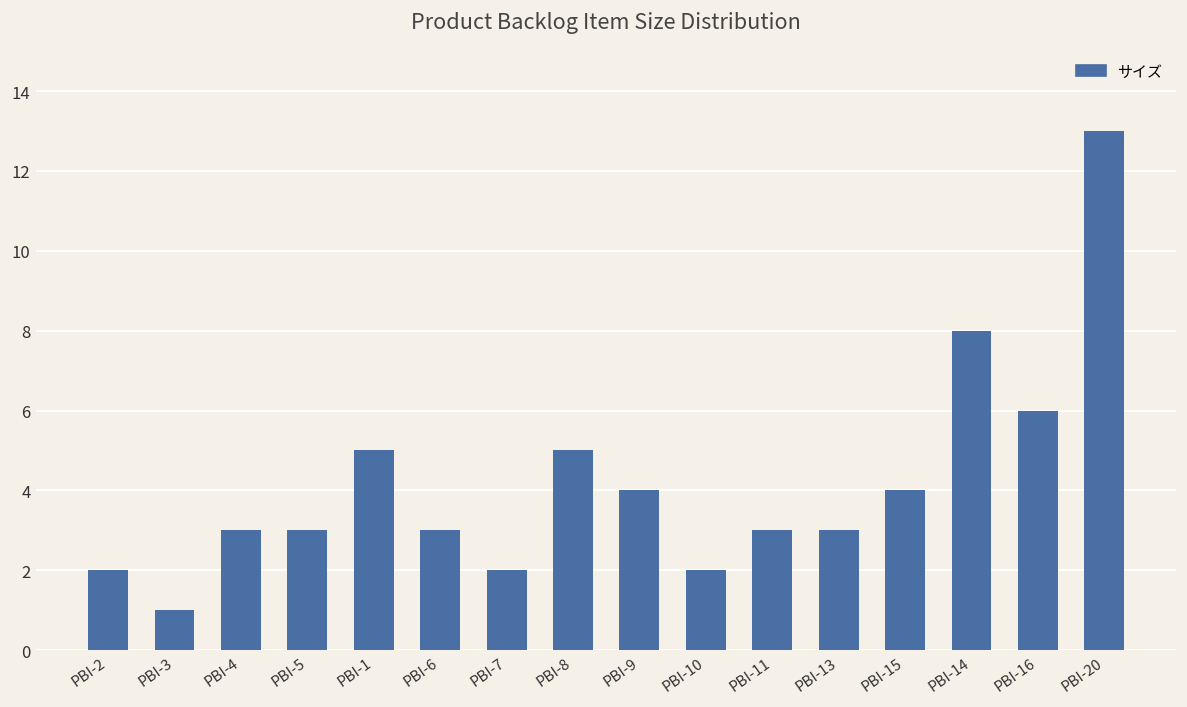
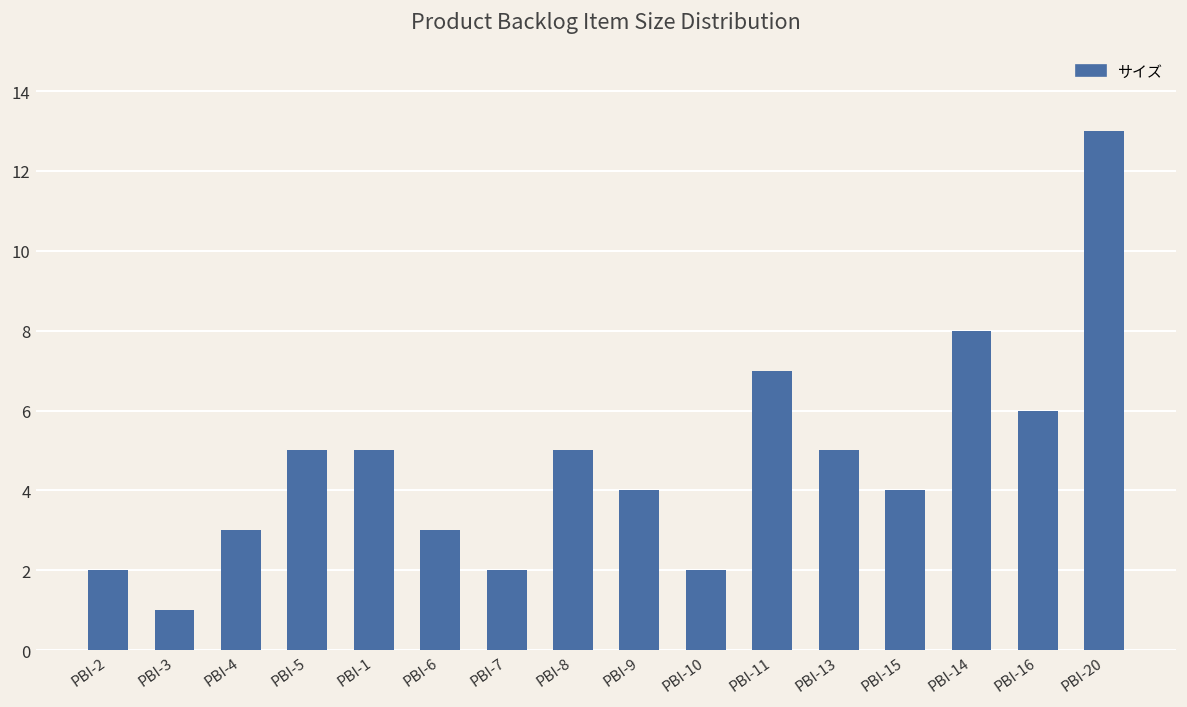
PBI-5: 3 -> 5
PBI-11: 3 -> 7
PBI-13: 3 -> 5
